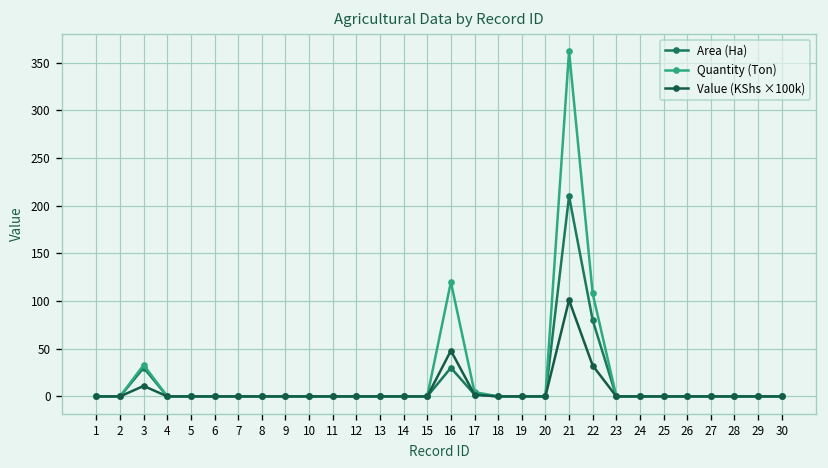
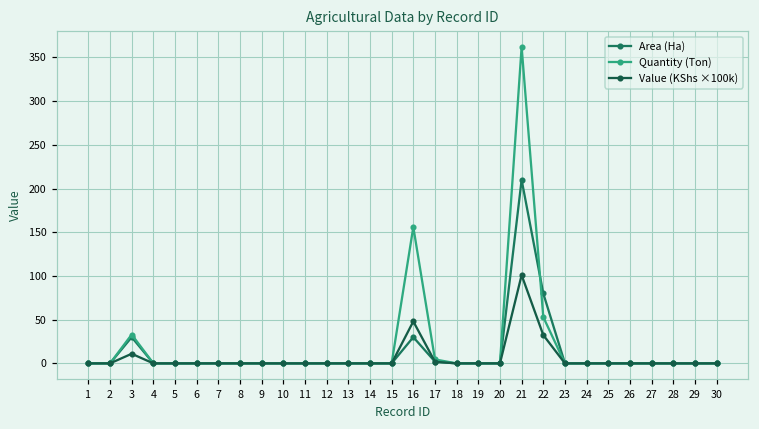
Quantity (Ton), 16: 120 -> 160
Quantity (Ton), 22: 110 -> 50
